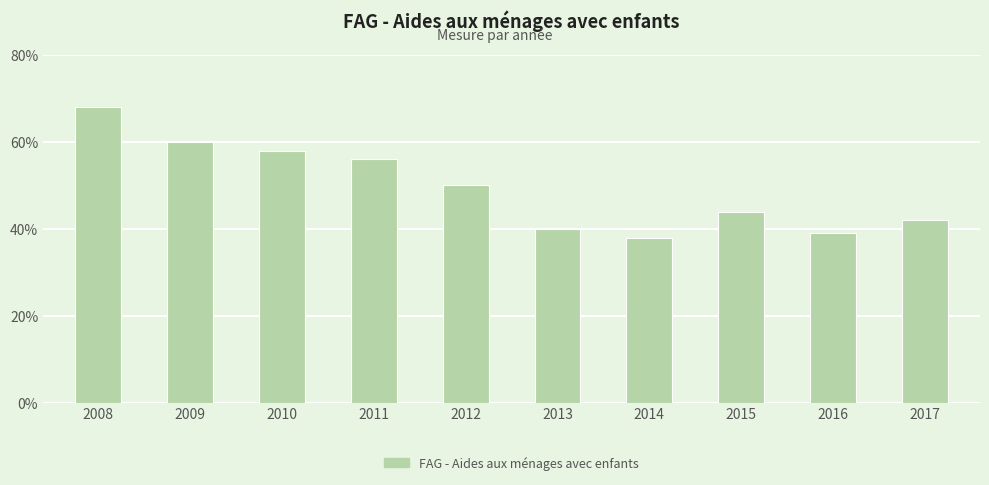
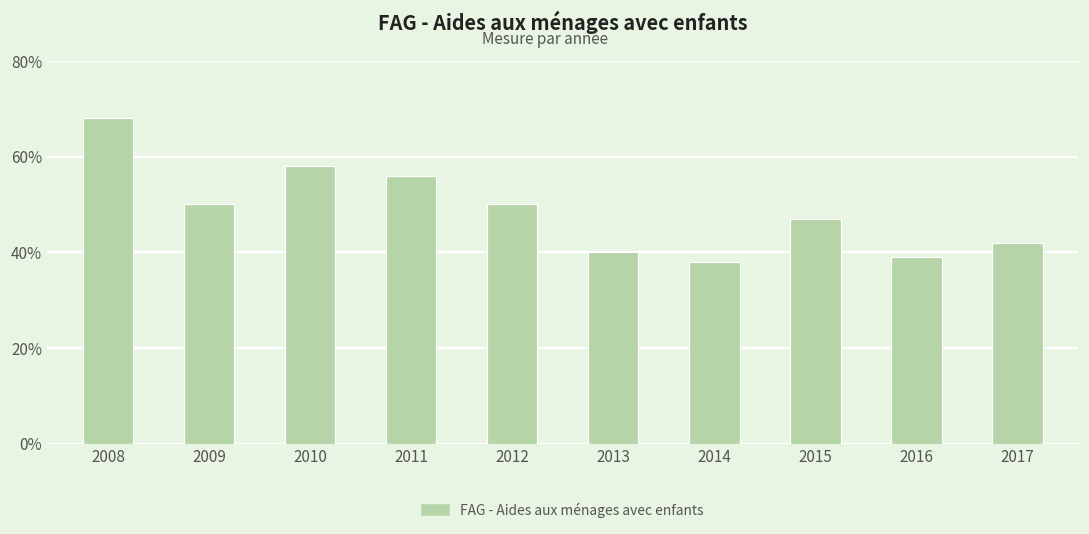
2009: 60% -> 50%
2015: 44% -> 47%
